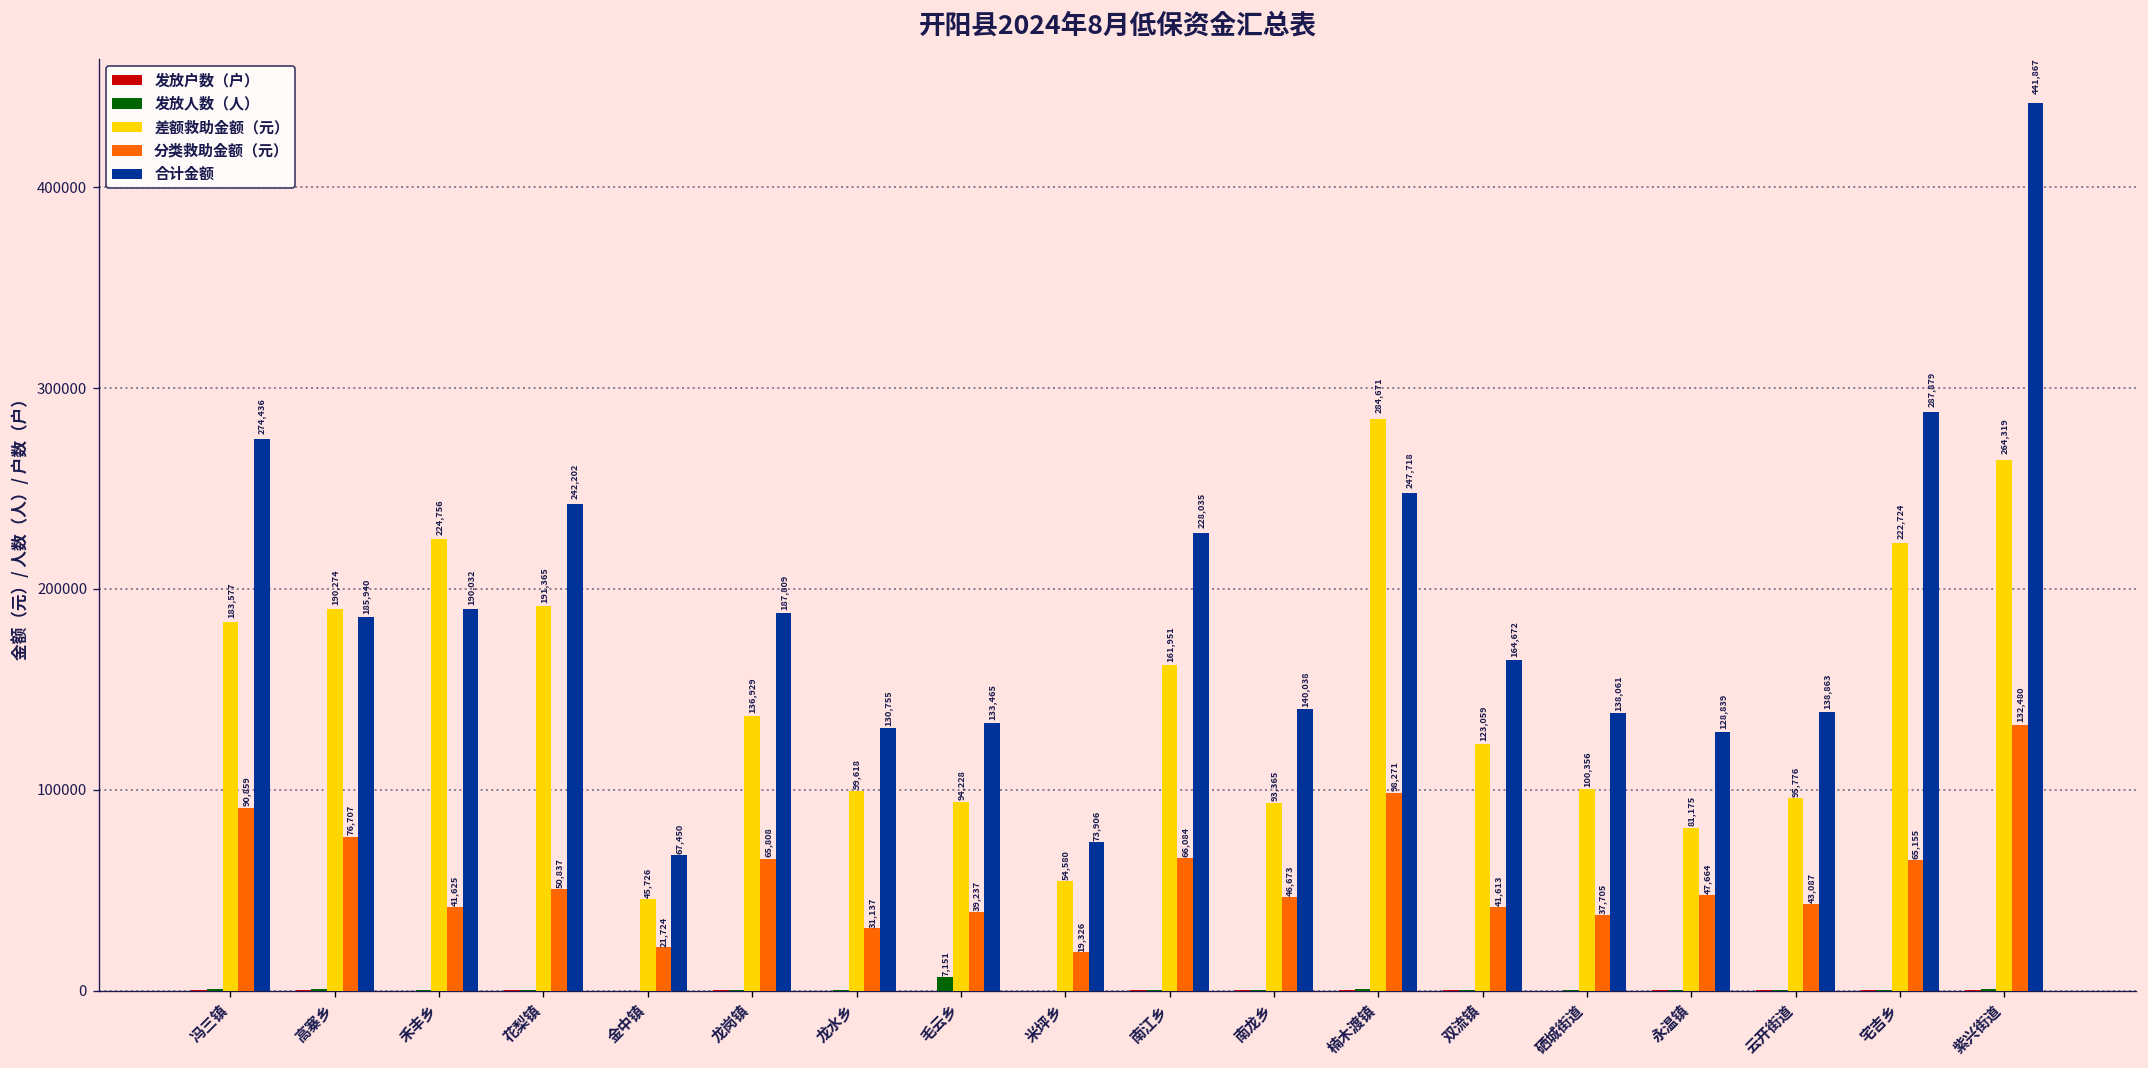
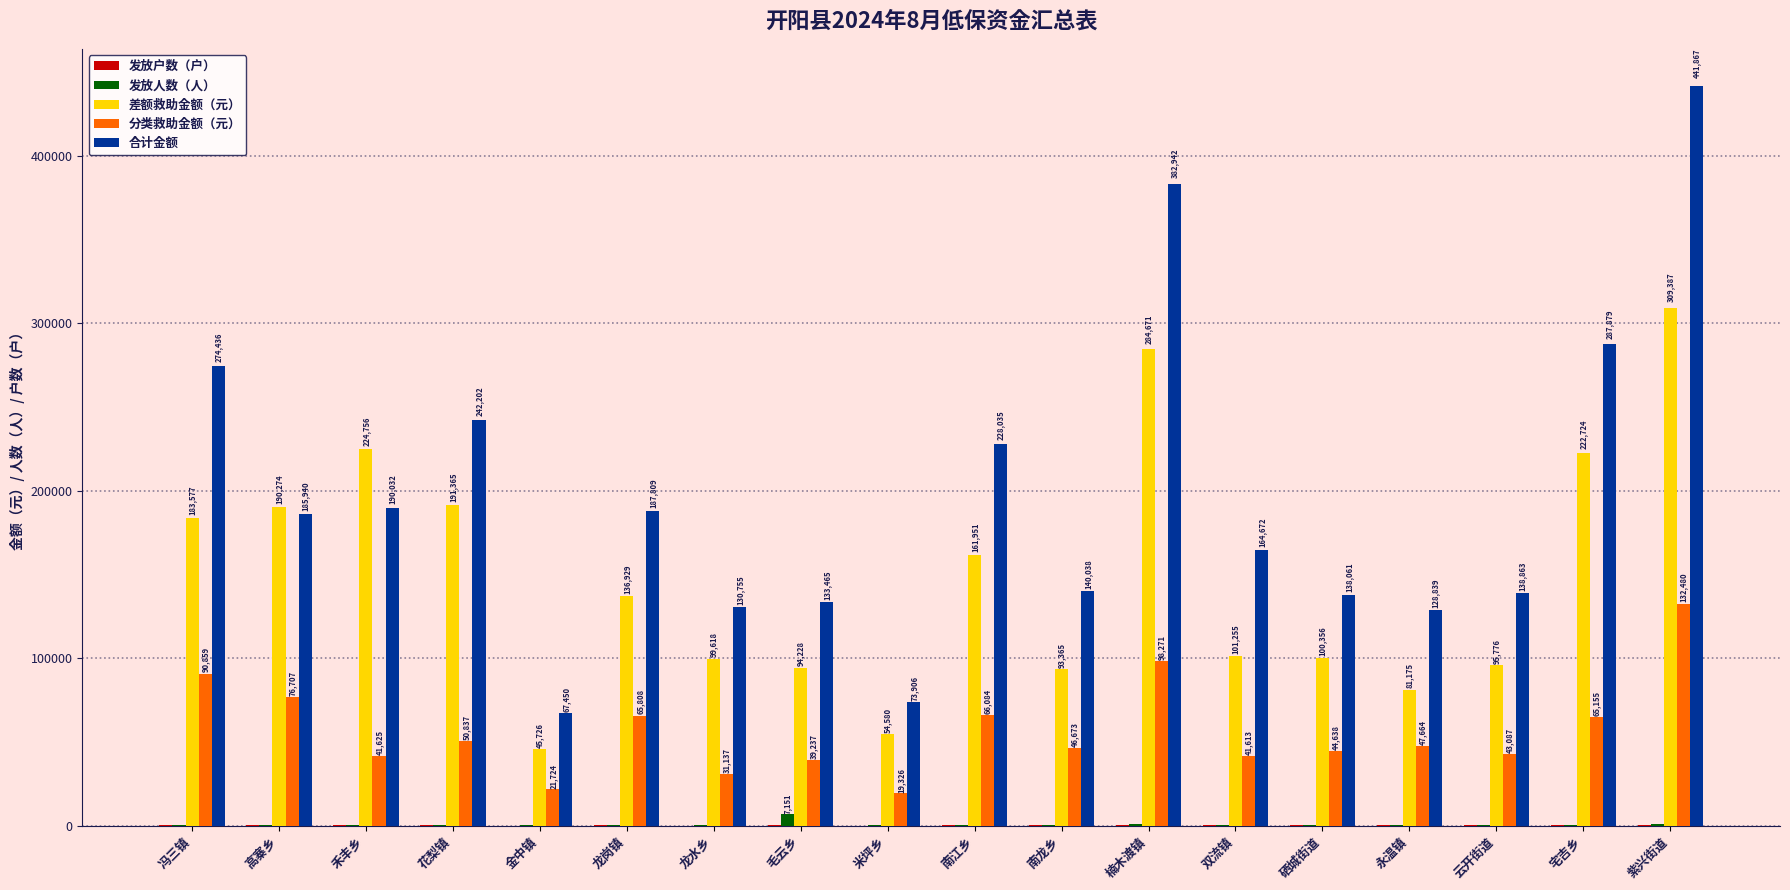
合计金额, 楠木渡镇: 247,718 -> 382,942
差额救助金额（元）, 双流镇: 123,059 -> 101,255
分类救助金额（元）, 硒城街道: 37,705 -> 44,638
差额救助金额（元）, 紫兴街道: 264,319 -> 309,387
